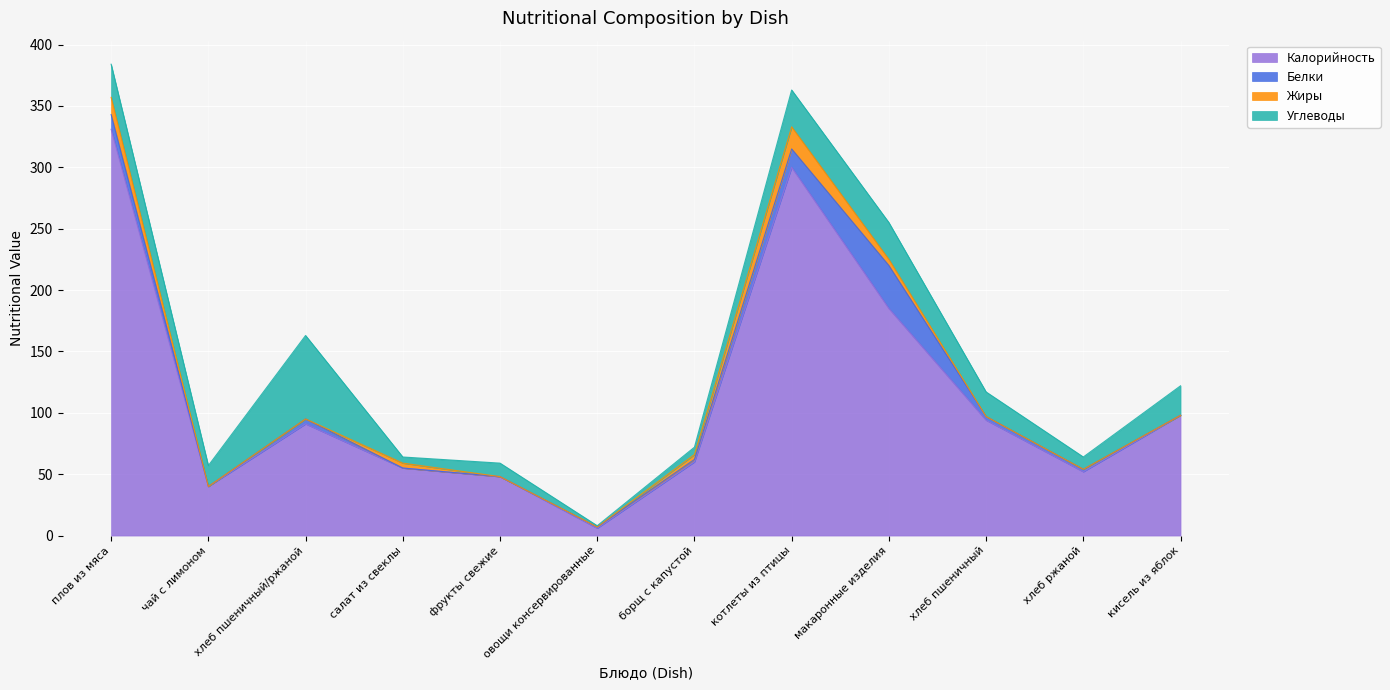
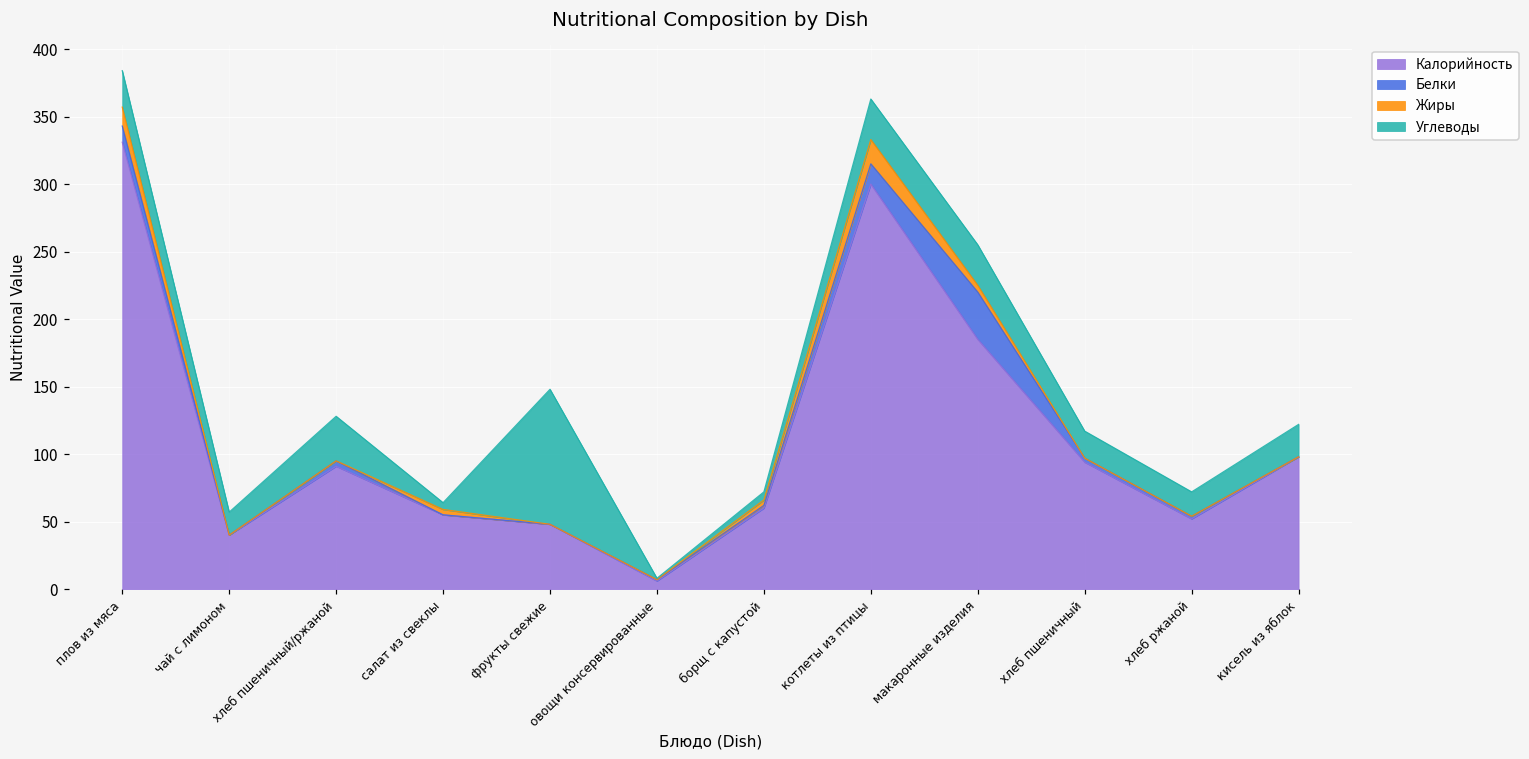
Углеводы, хлеб пшеничный/ржаной: 68 -> 33
Углеводы, фрукты свежие: 11 -> 100
Углеводы, хлеб ржаной: 10 -> 18
